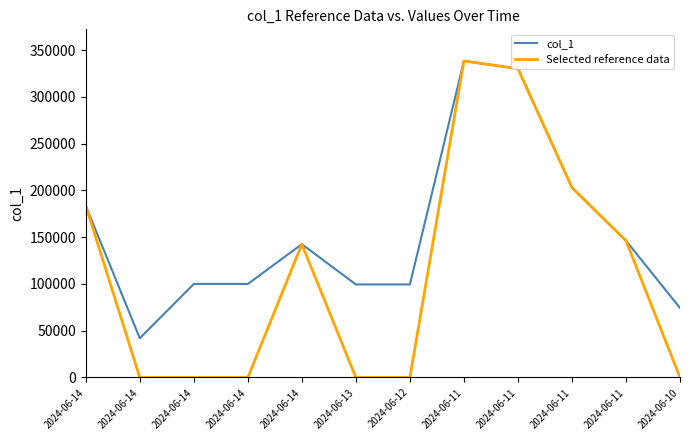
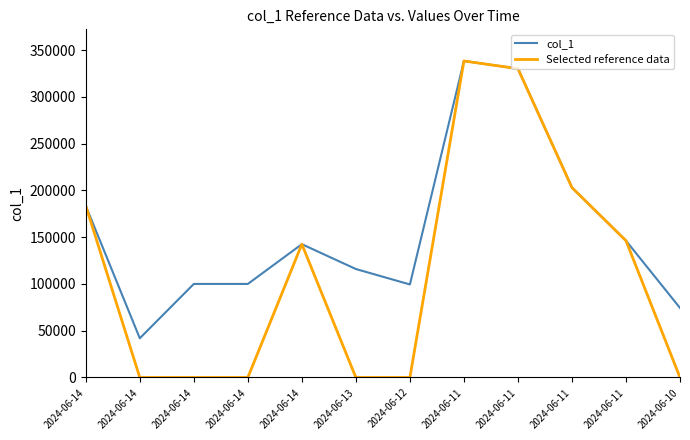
col_1, 2024-06-13: 100000 -> 120000
